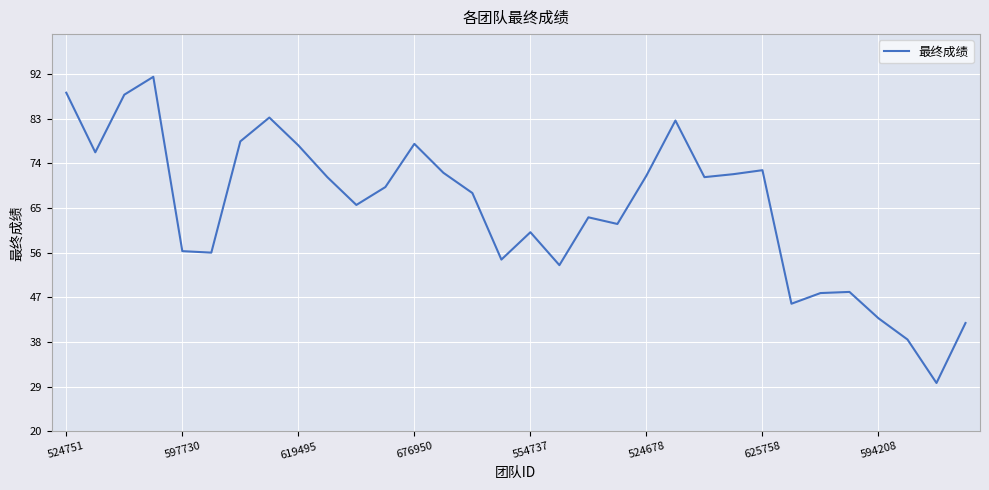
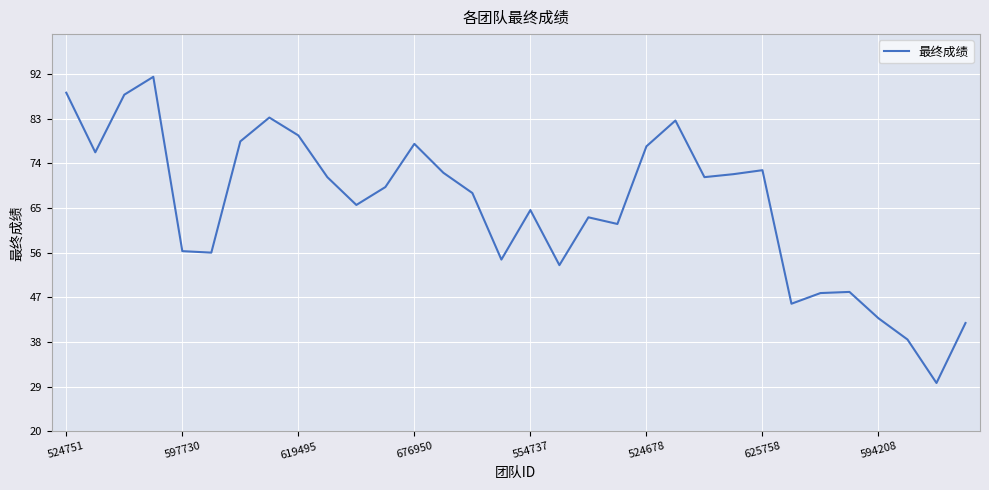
619495: 78 -> 80
554737: 60 -> 65
524678: 72 -> 77
